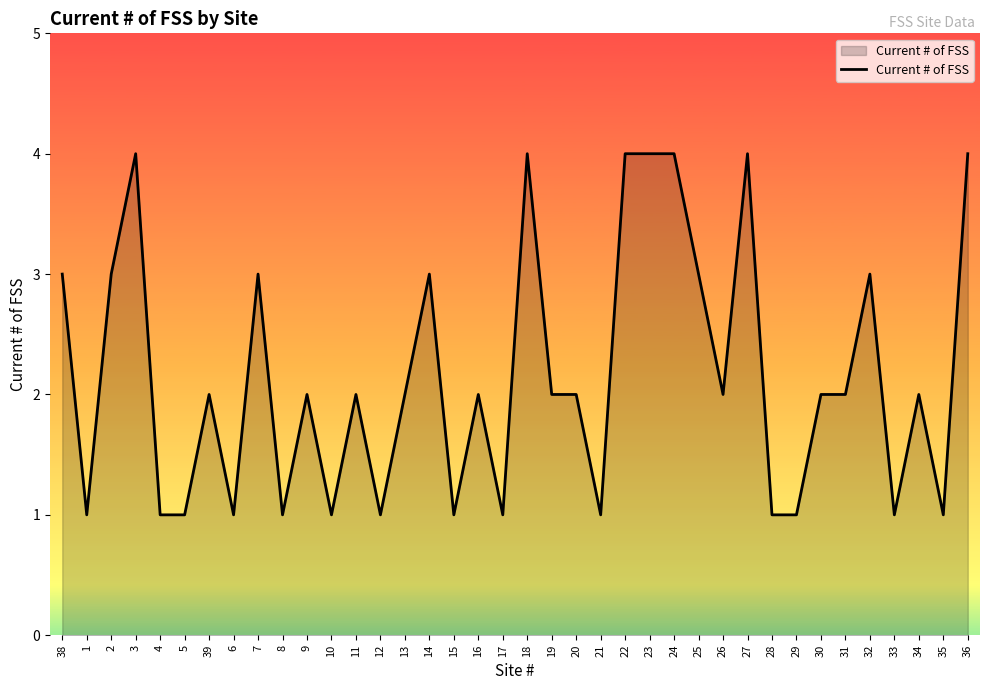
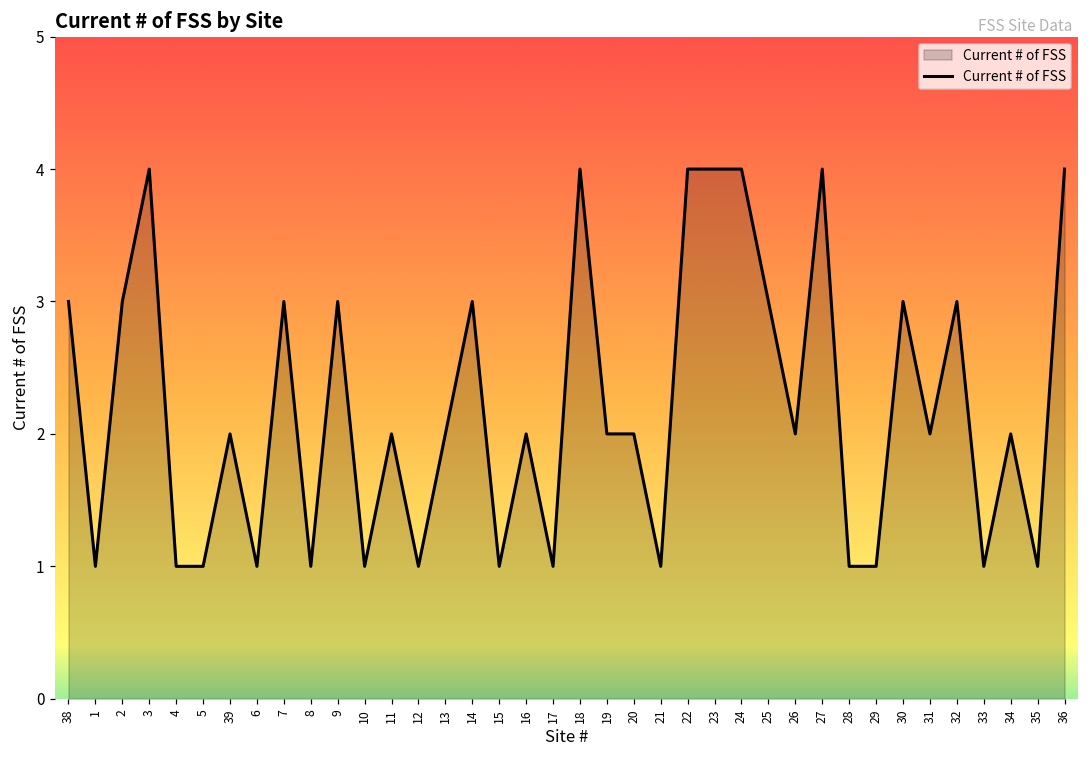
9: 2 -> 3
30: 2 -> 3
